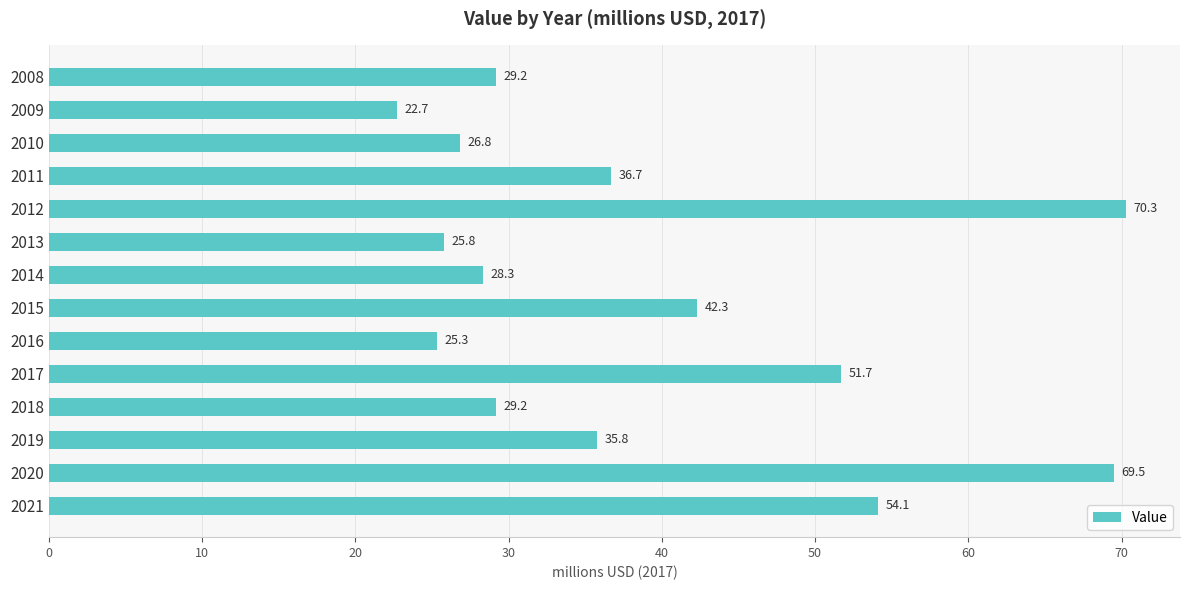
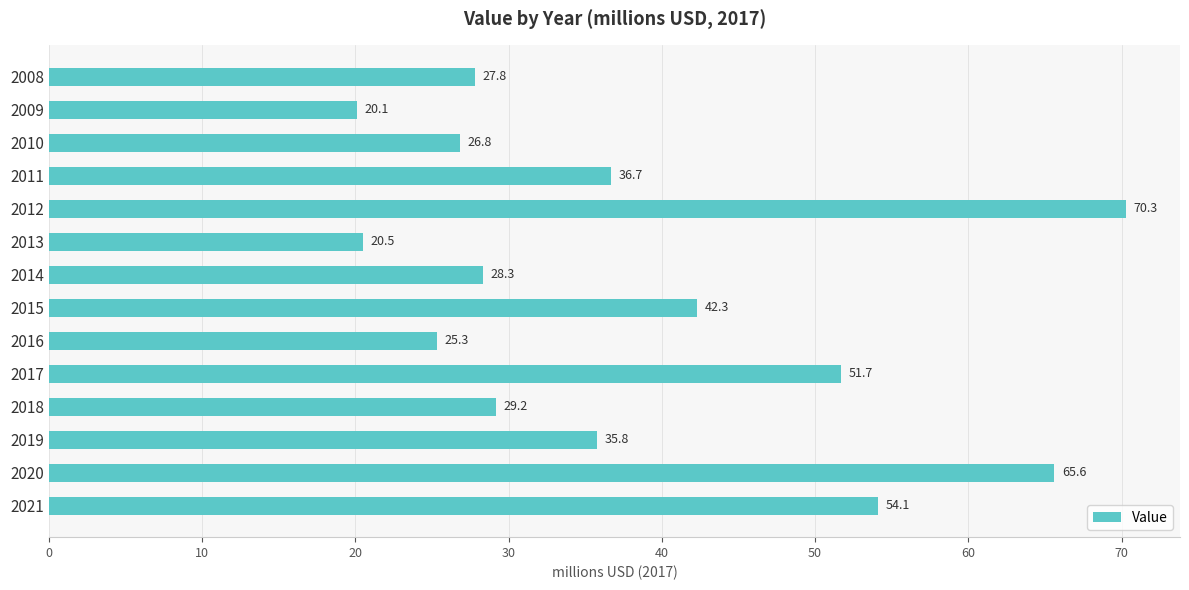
2008: 29.2 -> 27.8
2009: 22.7 -> 20.1
2013: 25.8 -> 20.5
2020: 69.5 -> 65.6
